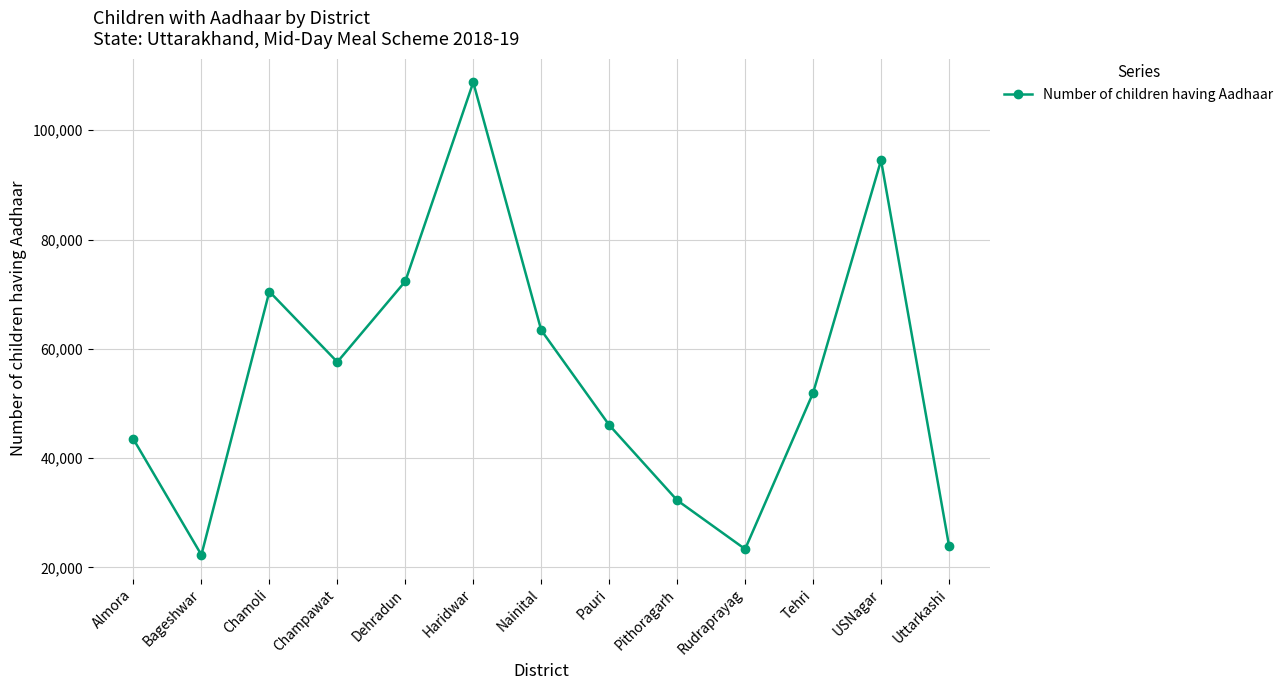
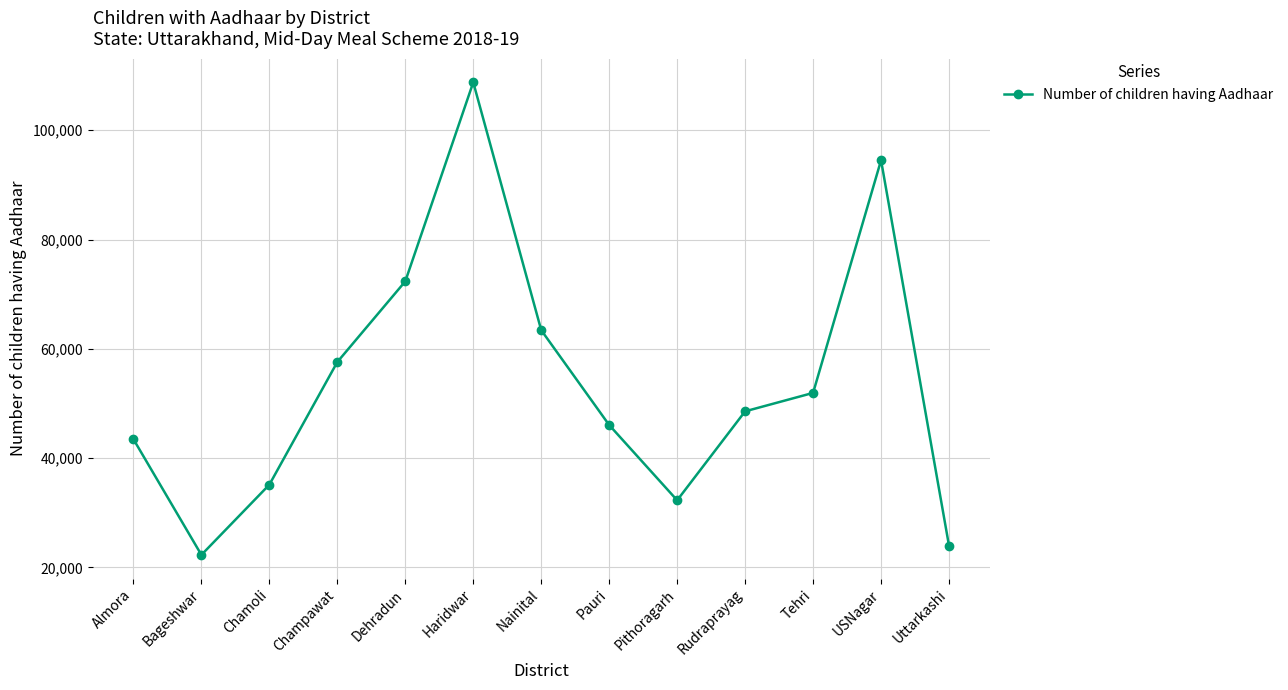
Chamoli: 70,000 -> 35,000
Rudraprayag: 23,000 -> 49,000
